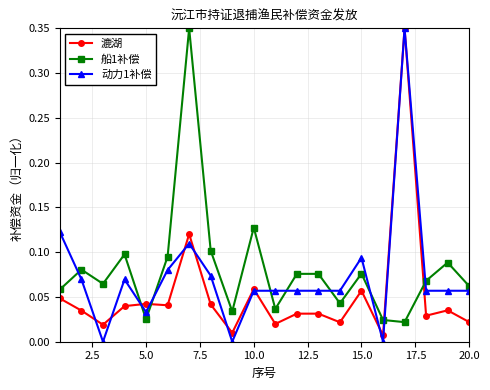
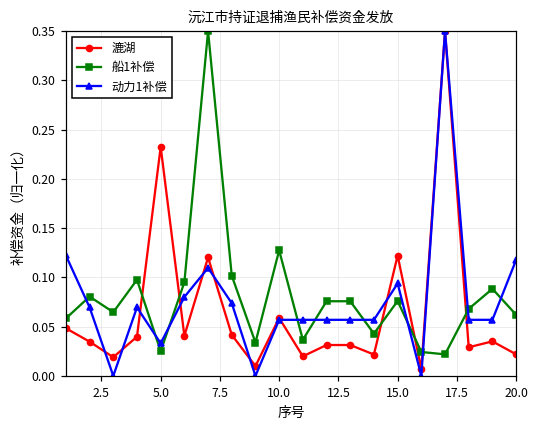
漉湖, 5.0: 0.04 -> 0.23
漉湖, 15.0: 0.06 -> 0.12
动力1补偿, 20.0: 0.06 -> 0.12
